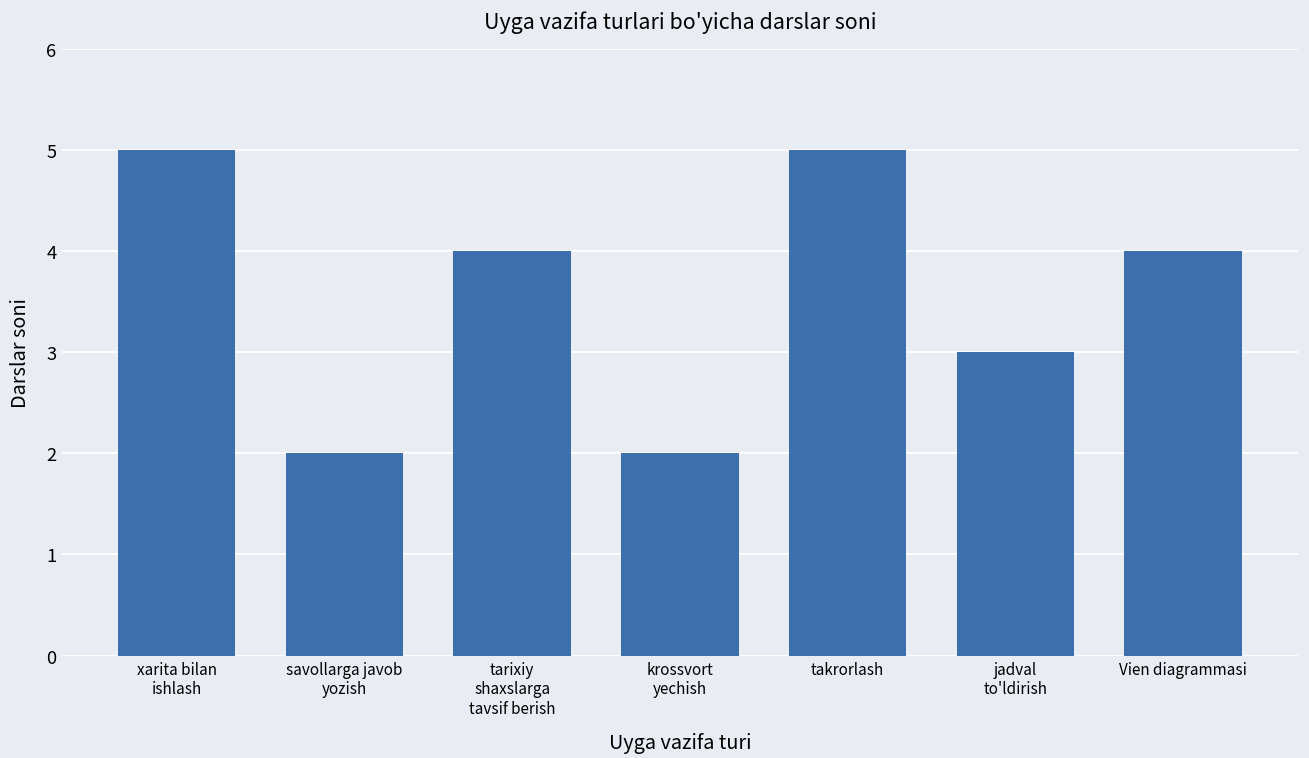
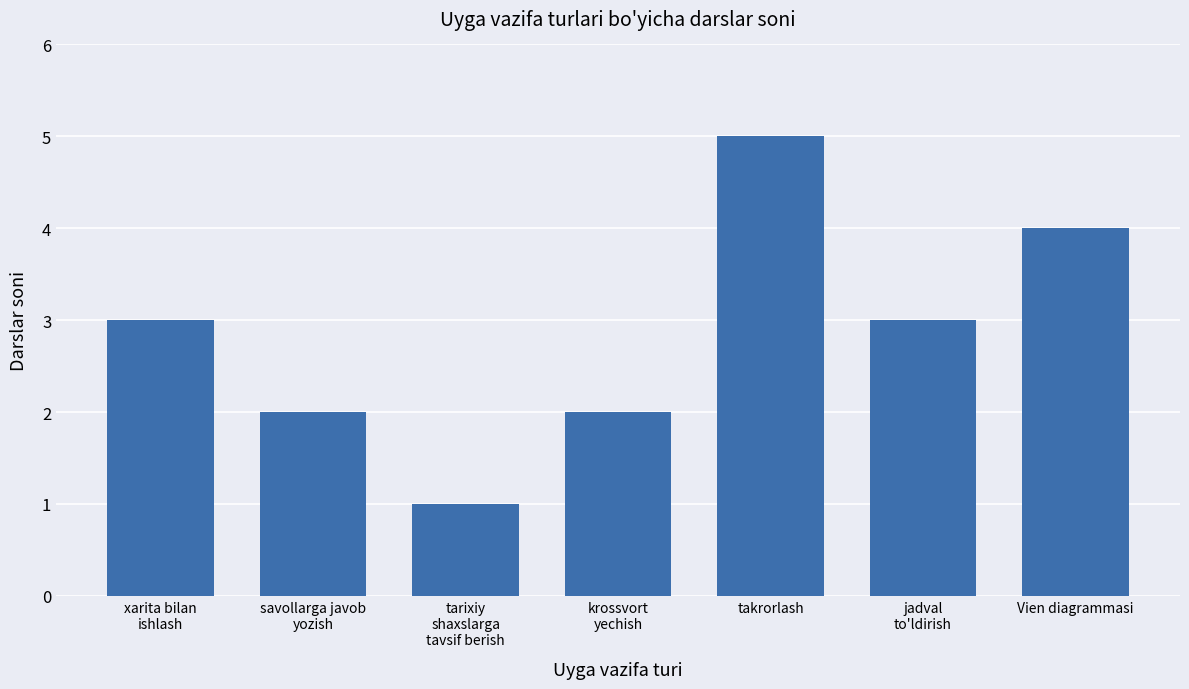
xarita bilan ishlash: 5 -> 3
tarixiy shaxslarga tavsif berish: 4 -> 1
